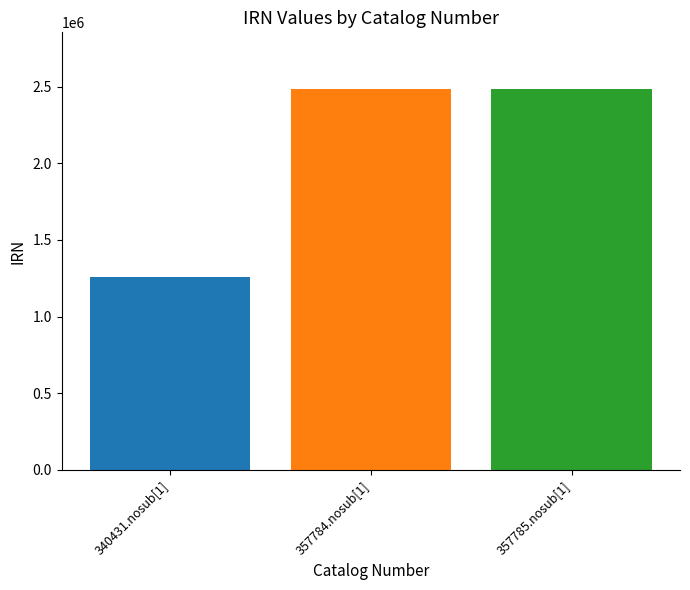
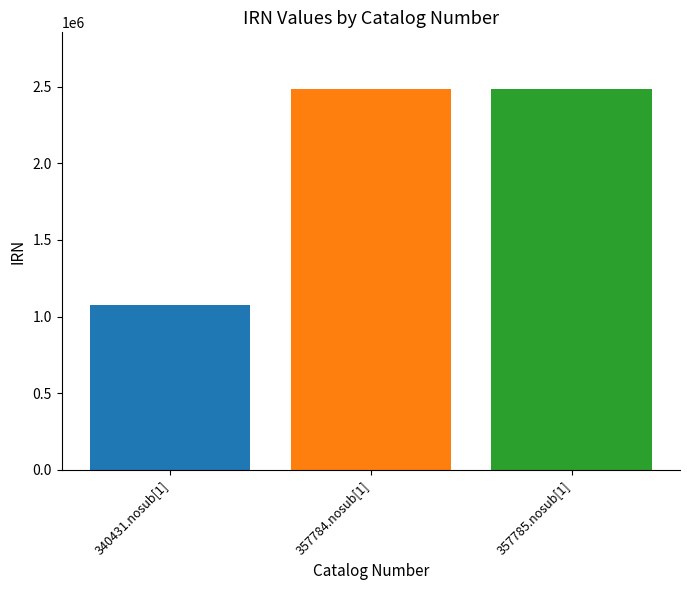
340431.nosub[1]: 1260000 -> 1080000
